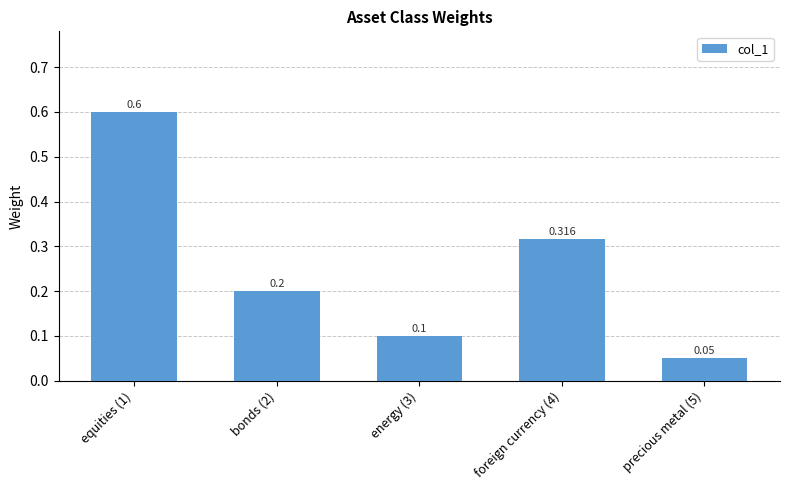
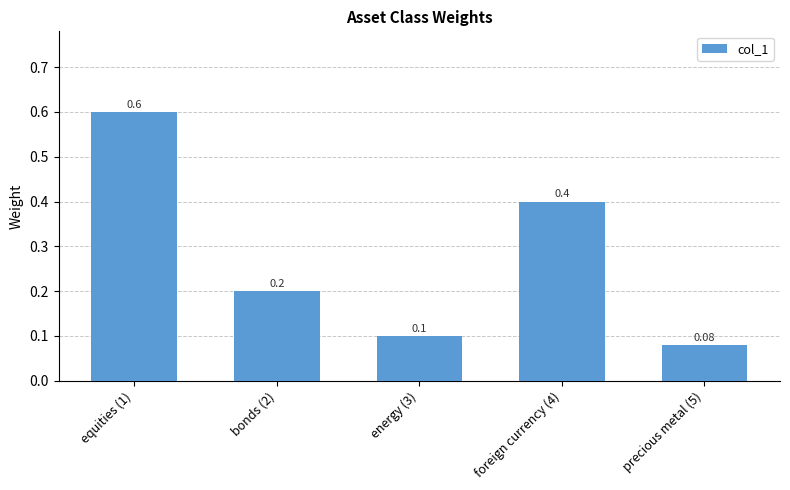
foreign currency (4): 0.316 -> 0.4
precious metal (5): 0.05 -> 0.08
